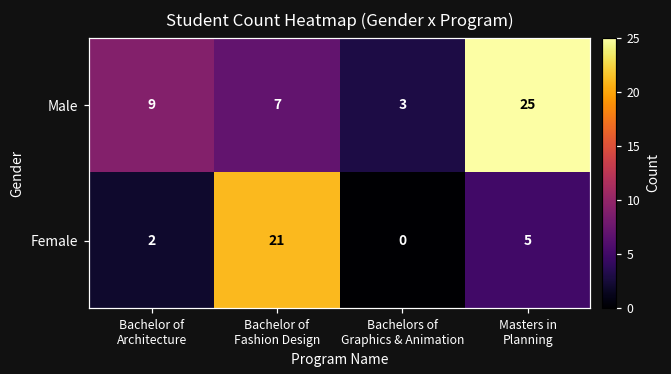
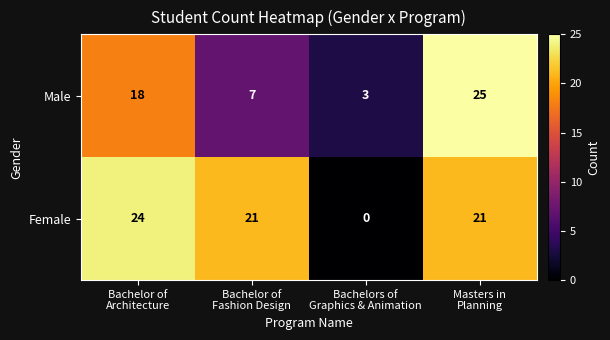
Male, Bachelor of Architecture: 9 -> 18
Female, Bachelor of Architecture: 2 -> 24
Female, Masters in Planning: 5 -> 21
